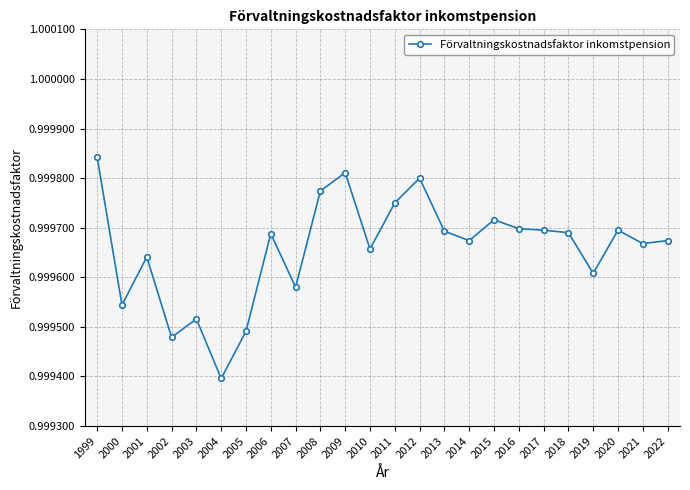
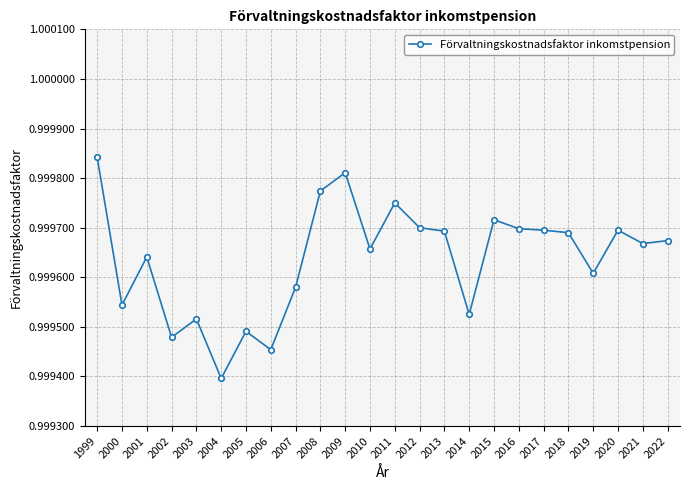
2006: 0.99969 -> 0.99945
2012: 0.9998 -> 0.9997
2014: 0.99967 -> 0.99953
